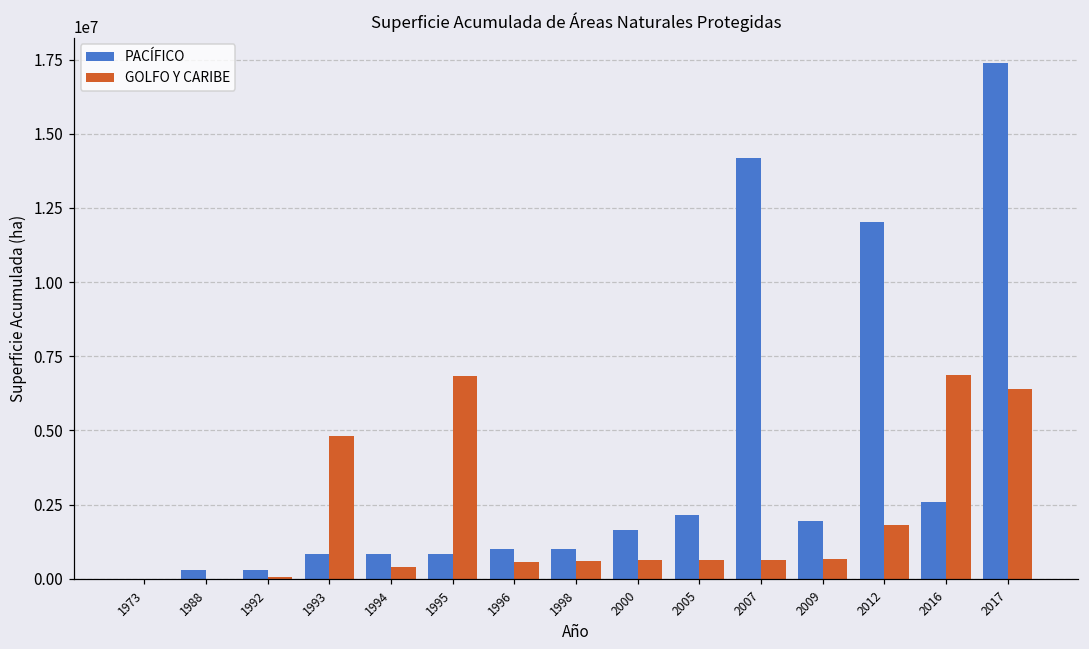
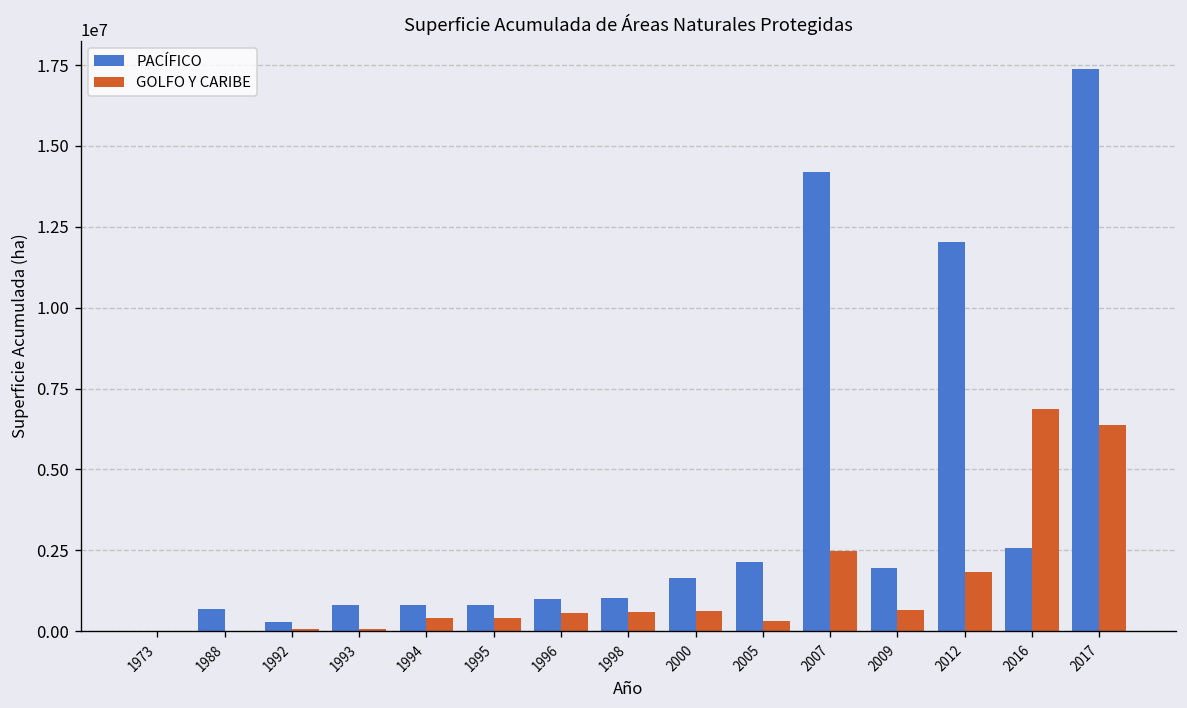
PACÍFICO, 1988: 300000 -> 700000
GOLFO Y CARIBE, 1993: 4800000 -> 100000
GOLFO Y CARIBE, 1995: 6800000 -> 400000
GOLFO Y CARIBE, 2005: 600000 -> 300000
GOLFO Y CARIBE, 2007: 600000 -> 2500000
